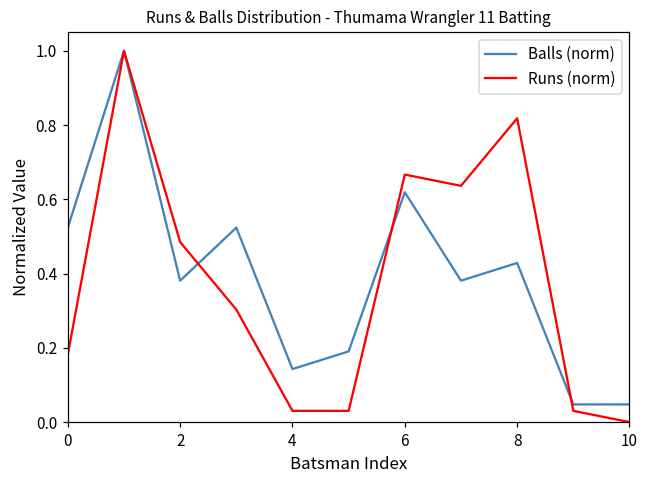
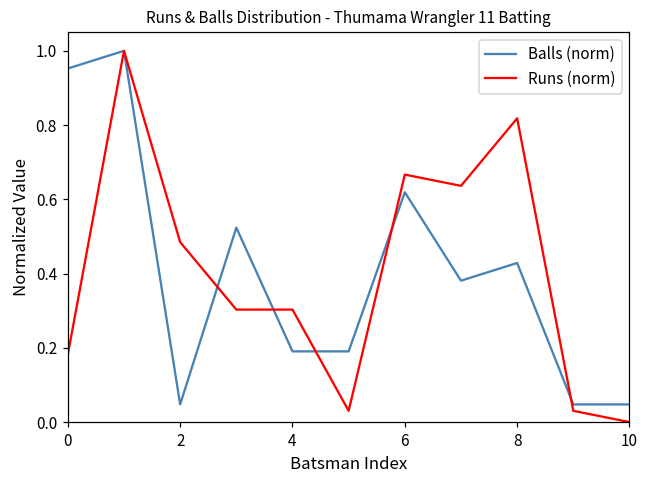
Balls (norm), 0: 0.52 -> 0.95
Balls (norm), 2: 0.38 -> 0.05
Balls (norm), 4: 0.14 -> 0.19
Runs (norm), 4: 0.03 -> 0.30
